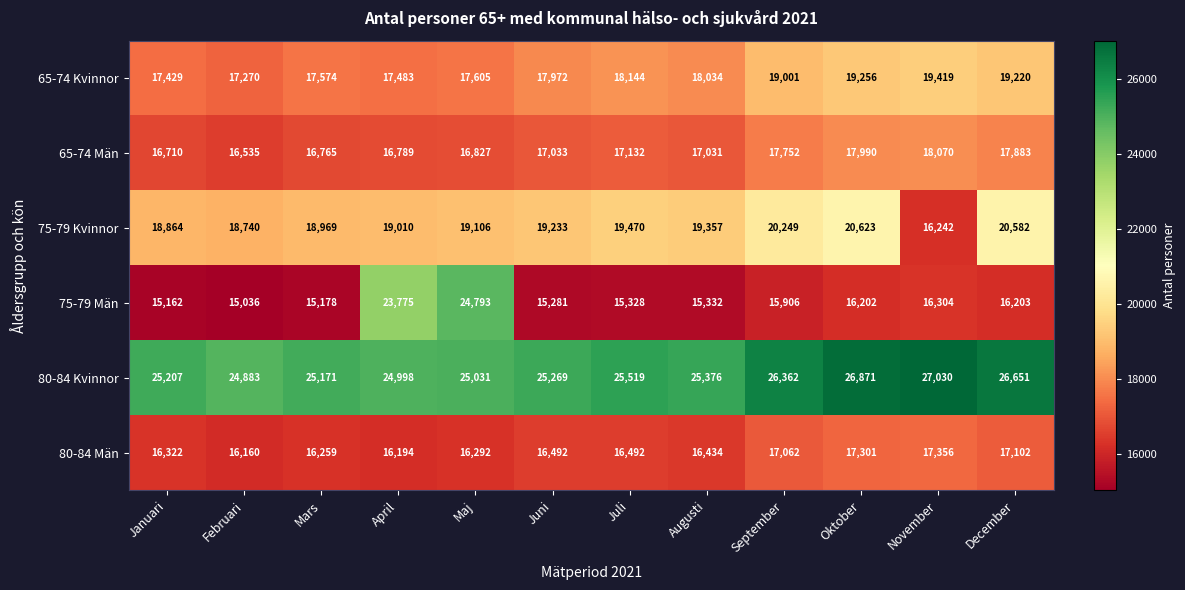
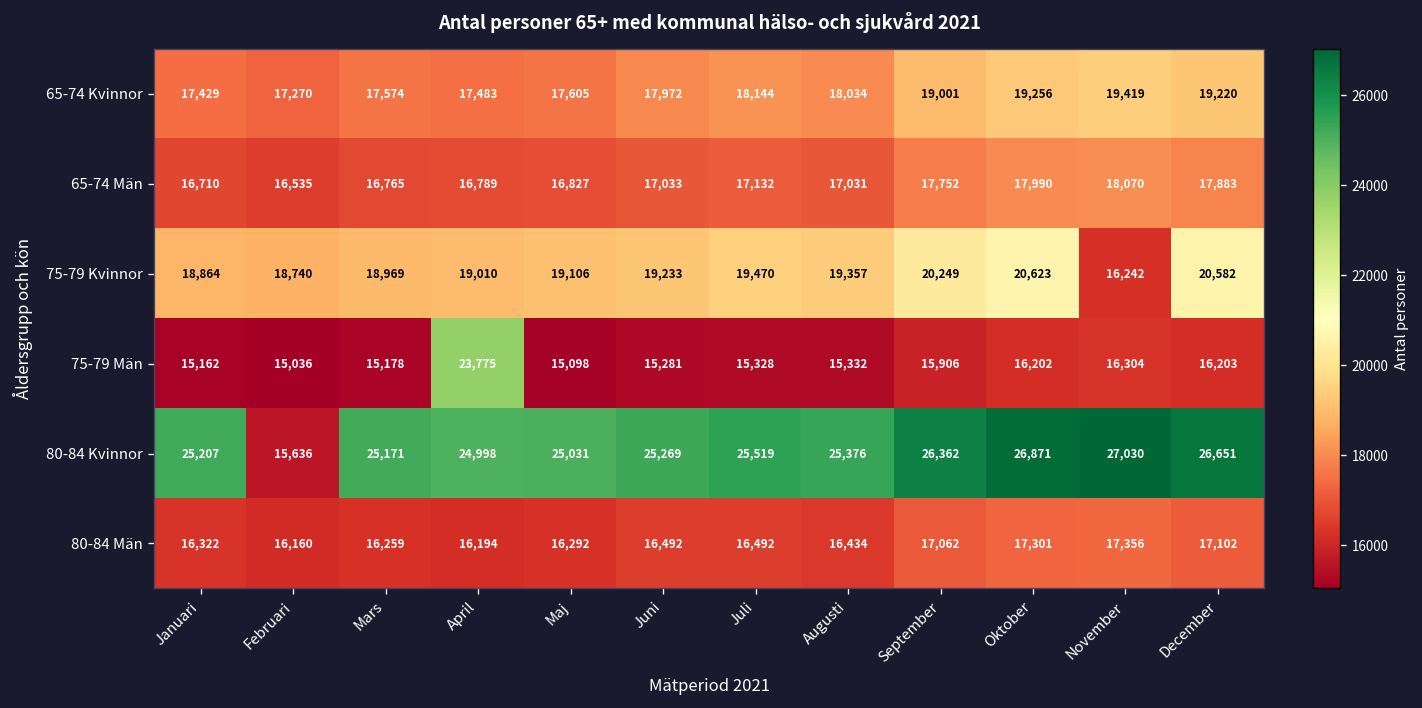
75-79 Män, Maj: 24,793 -> 15,098
80-84 Kvinnor, Februari: 24,883 -> 15,636
